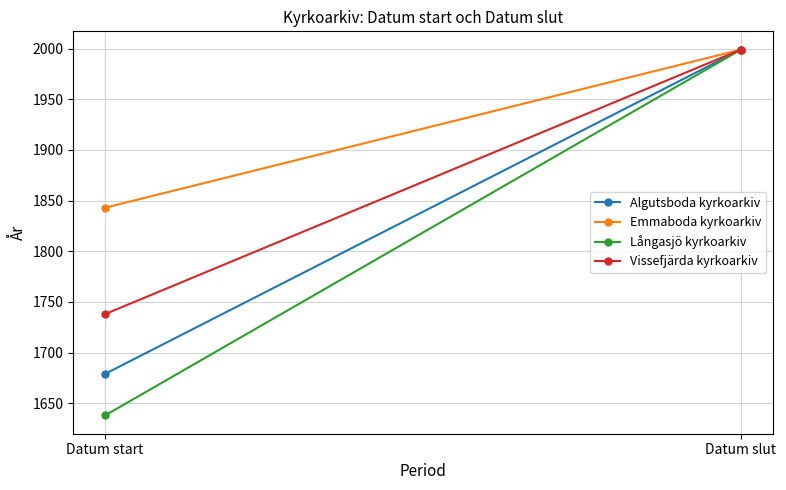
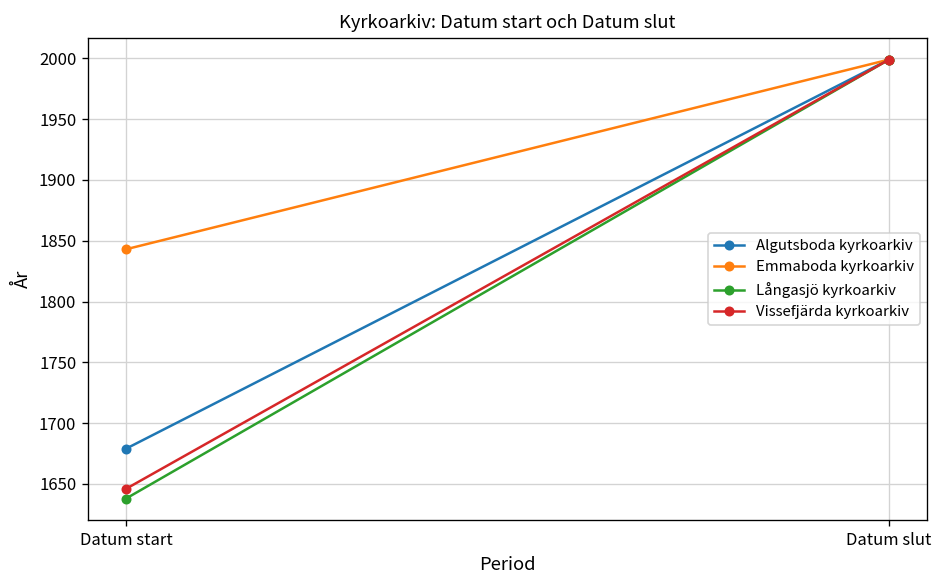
Vissefjärda kyrkoarkiv, Datum start: 1738 -> 1646
